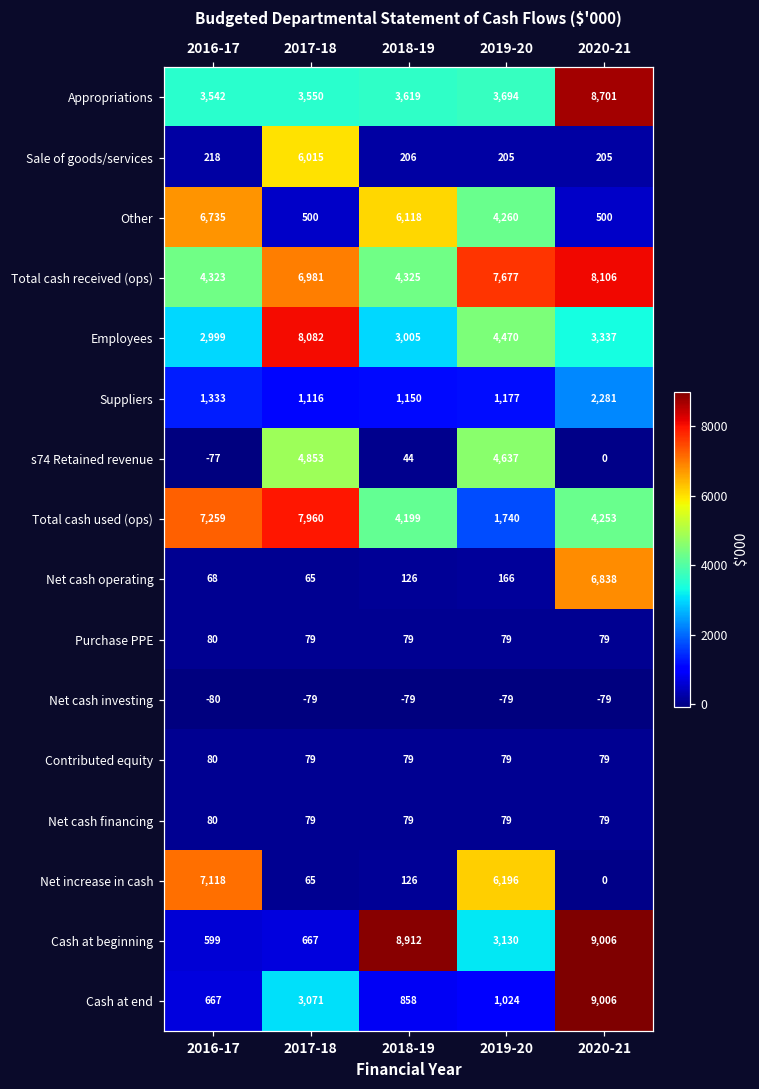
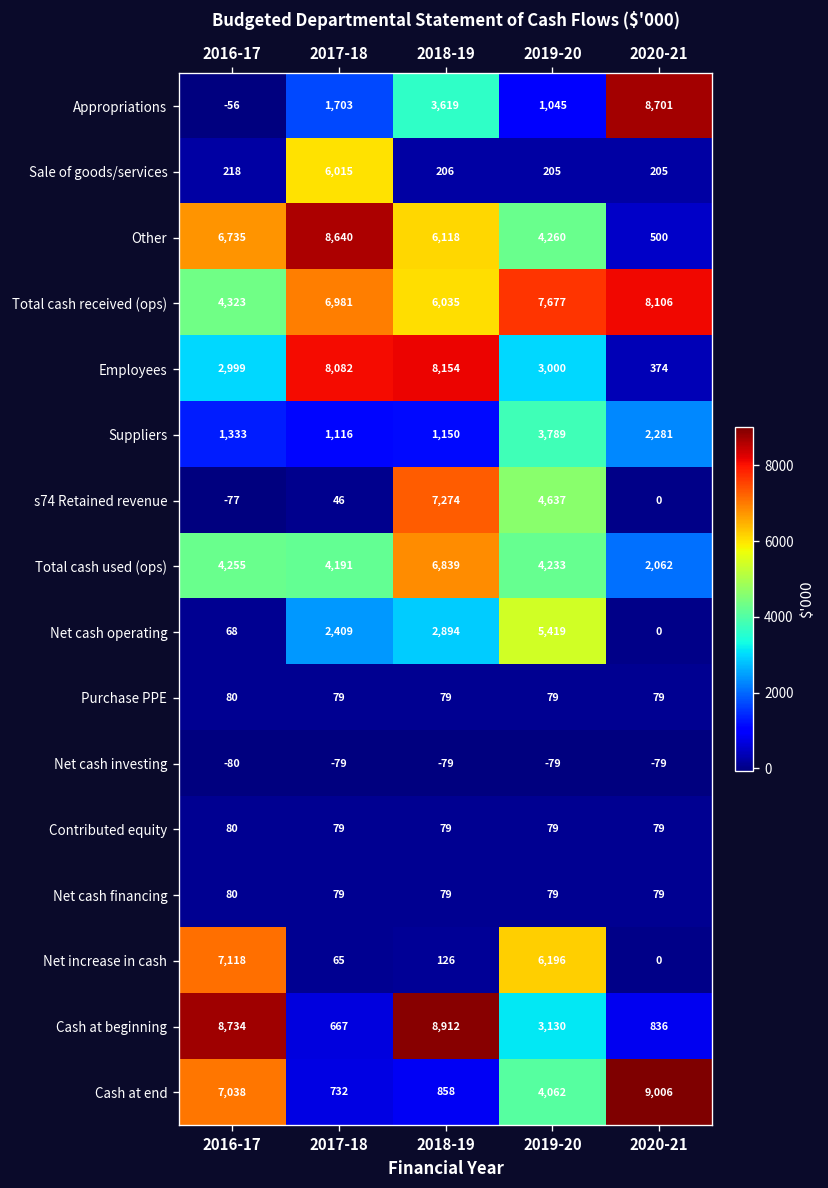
Appropriations, 2016-17: 3,542 -> -56
Appropriations, 2017-18: 3,550 -> 1,703
Appropriations, 2019-20: 3,694 -> 1,045
Other, 2017-18: 500 -> 8,640
Total cash received (ops), 2018-19: 4,325 -> 6,035
Employees, 2018-19: 3,005 -> 8,154
Employees, 2019-20: 4,470 -> 3,000
Employees, 2020-21: 3,337 -> 374
Suppliers, 2019-20: 1,177 -> 3,789
s74 Retained revenue, 2017-18: 4,853 -> 46
s74 Retained revenue, 2018-19: 44 -> 7,274
Total cash used (ops), 2016-17: 7,259 -> 4,255
Total cash used (ops), 2017-18: 7,960 -> 4,191
Total cash used (ops), 2018-19: 4,199 -> 6,839
Total cash used (ops), 2019-20: 1,740 -> 4,233
Total cash used (ops), 2020-21: 4,253 -> 2,062
Net cash operating, 2017-18: 65 -> 2,409
Net cash operating, 2018-19: 126 -> 2,894
Net cash operating, 2019-20: 166 -> 5,419
Net cash operating, 2020-21: 6,838 -> 0
Cash at beginning, 2016-17: 599 -> 8,734
Cash at beginning, 2020-21: 9,006 -> 836
Cash at end, 2016-17: 667 -> 7,038
Cash at end, 2017-18: 3,071 -> 732
Cash at end, 2019-20: 1,024 -> 4,062
